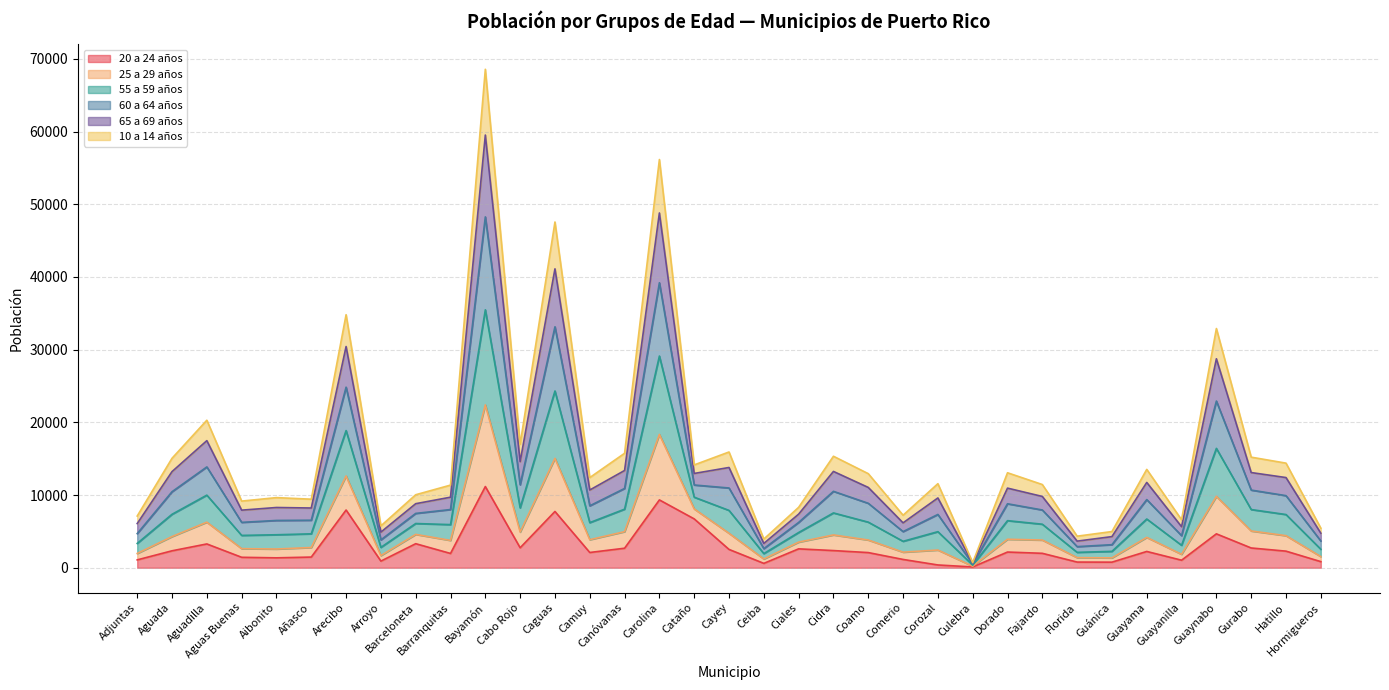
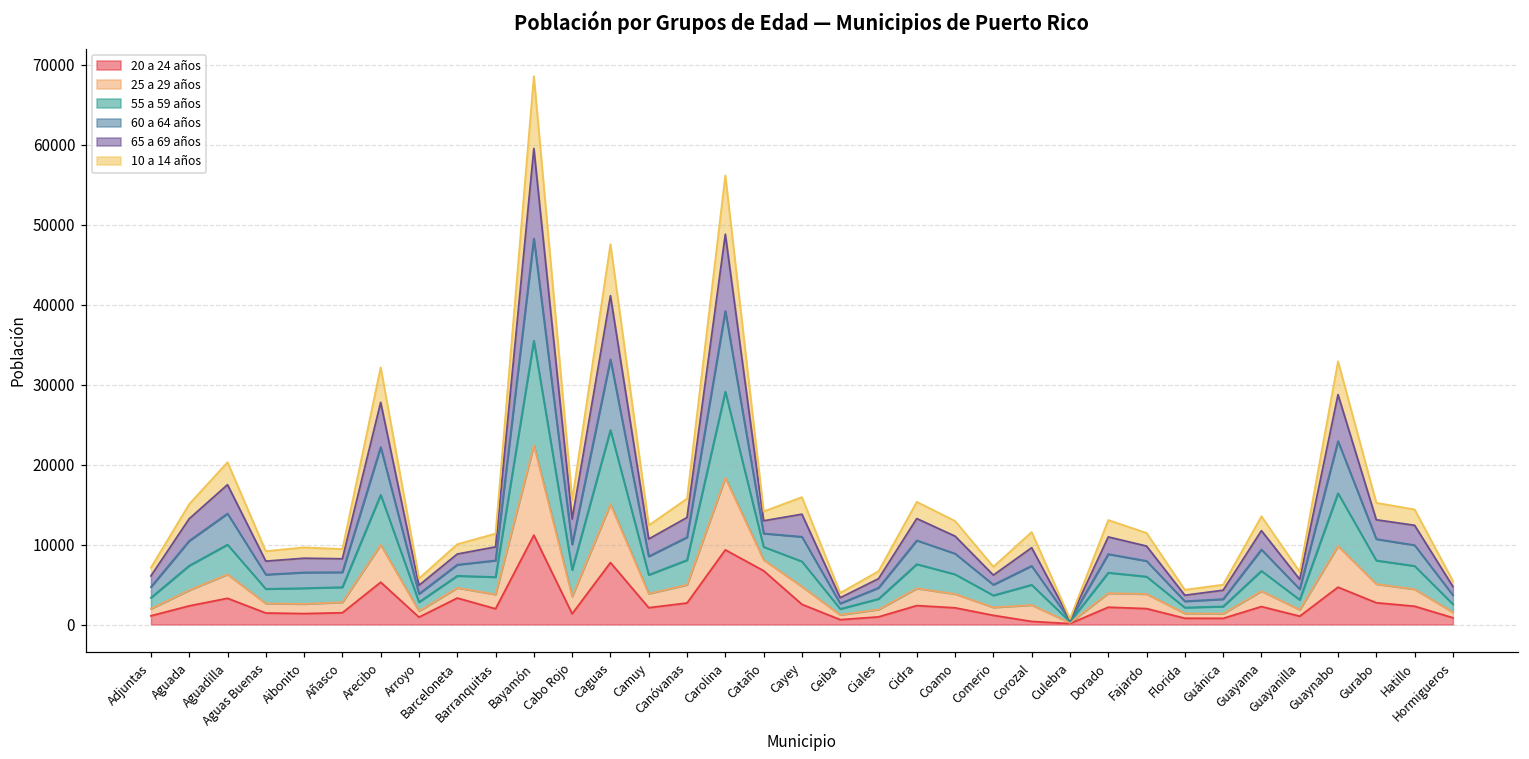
20 a 24 años, Arecibo: 8000 -> 5000
20 a 24 años, Cabo Rojo: 3000 -> 1000
20 a 24 años, Ciales: 3000 -> 1000
